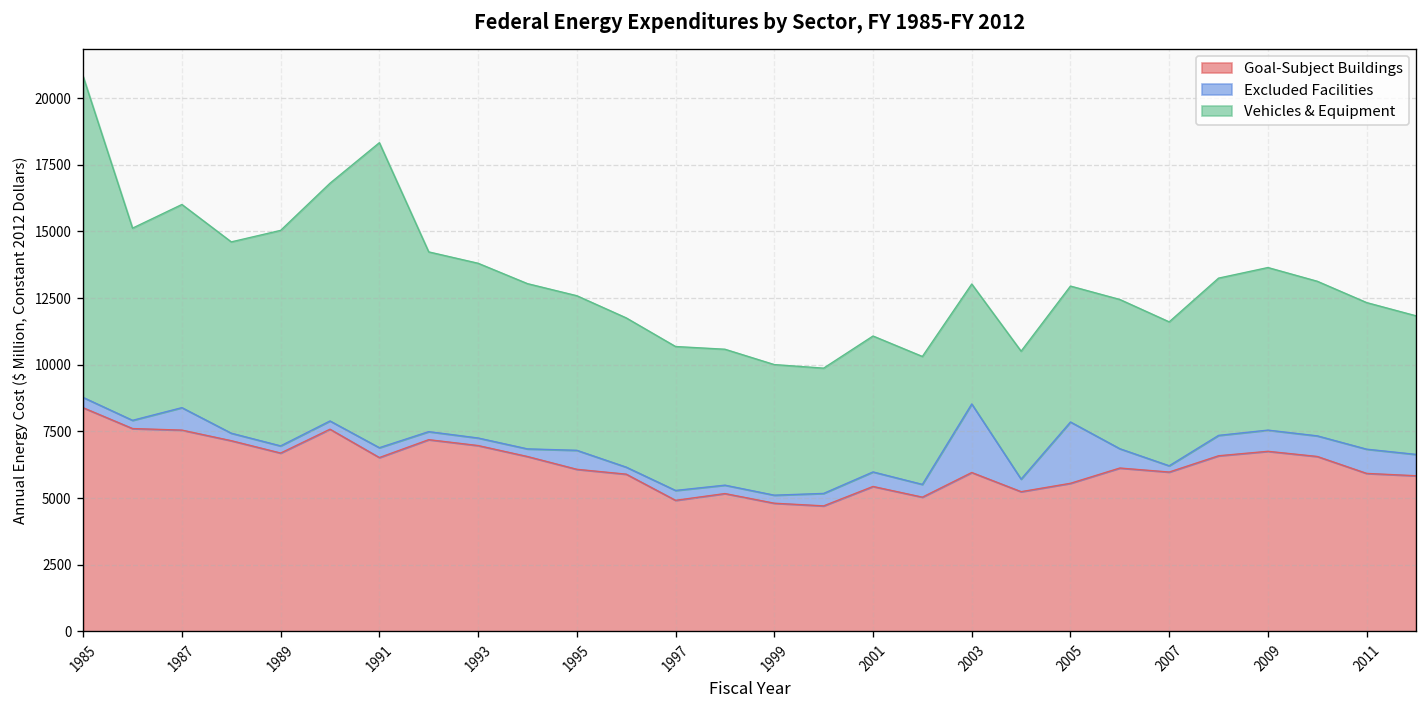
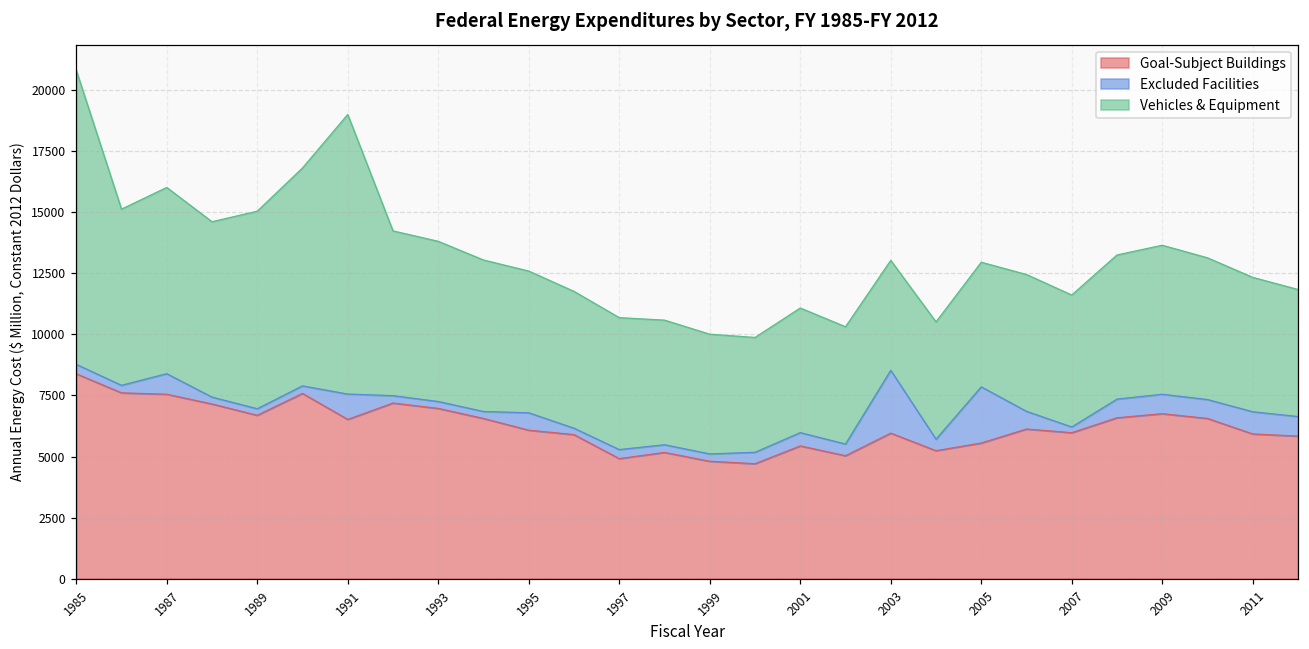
Excluded Facilities, 1991: 400 -> 1000
